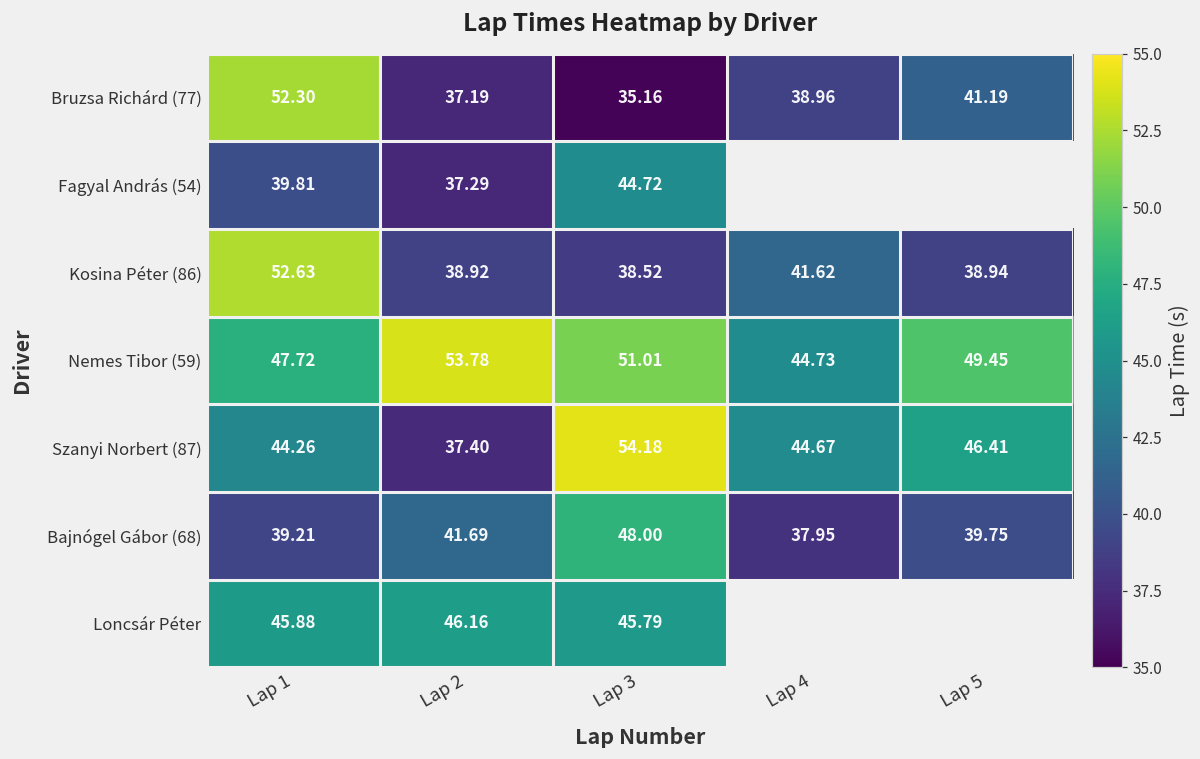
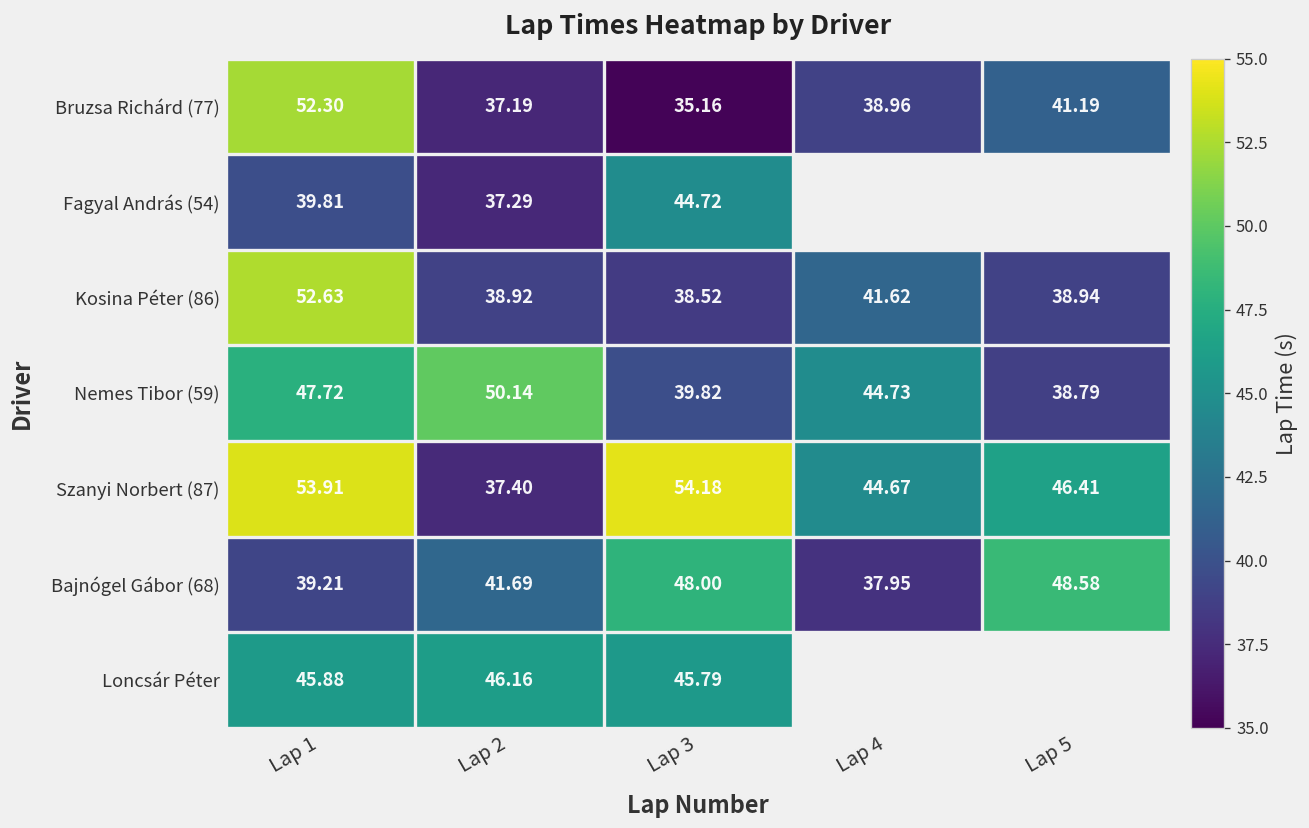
Nemes Tibor (59), Lap 2: 53.78 -> 50.14
Nemes Tibor (59), Lap 3: 51.01 -> 39.82
Nemes Tibor (59), Lap 5: 49.45 -> 38.79
Szanyi Norbert (87), Lap 1: 44.26 -> 53.91
Bajnógel Gábor (68), Lap 5: 39.75 -> 48.58
